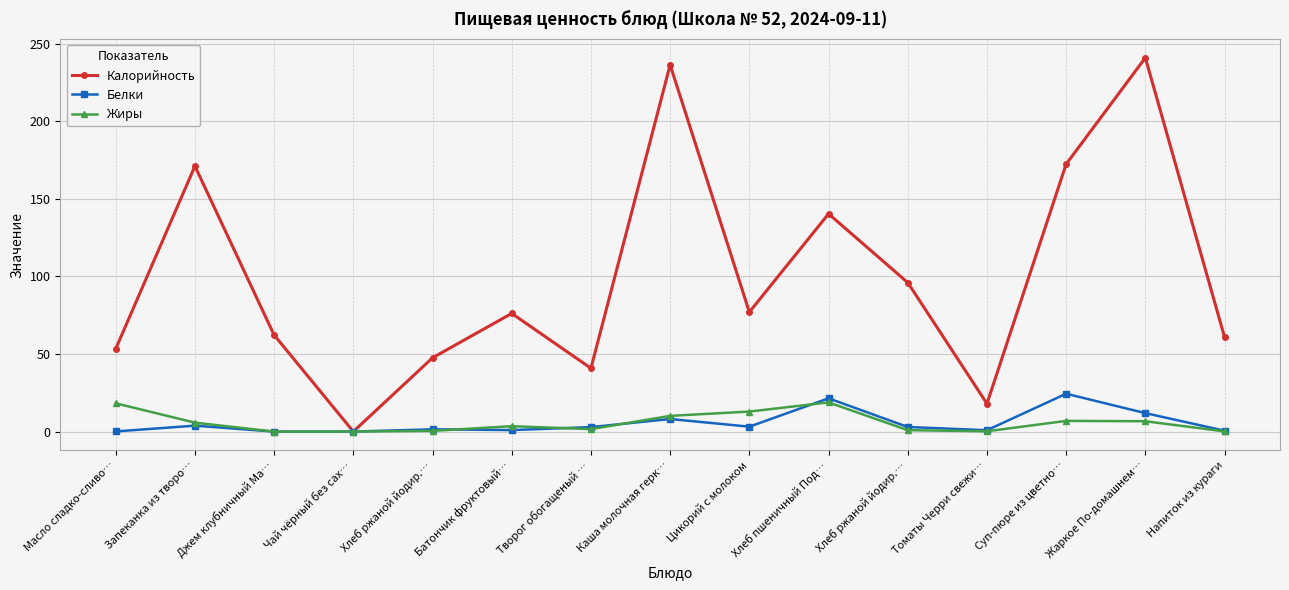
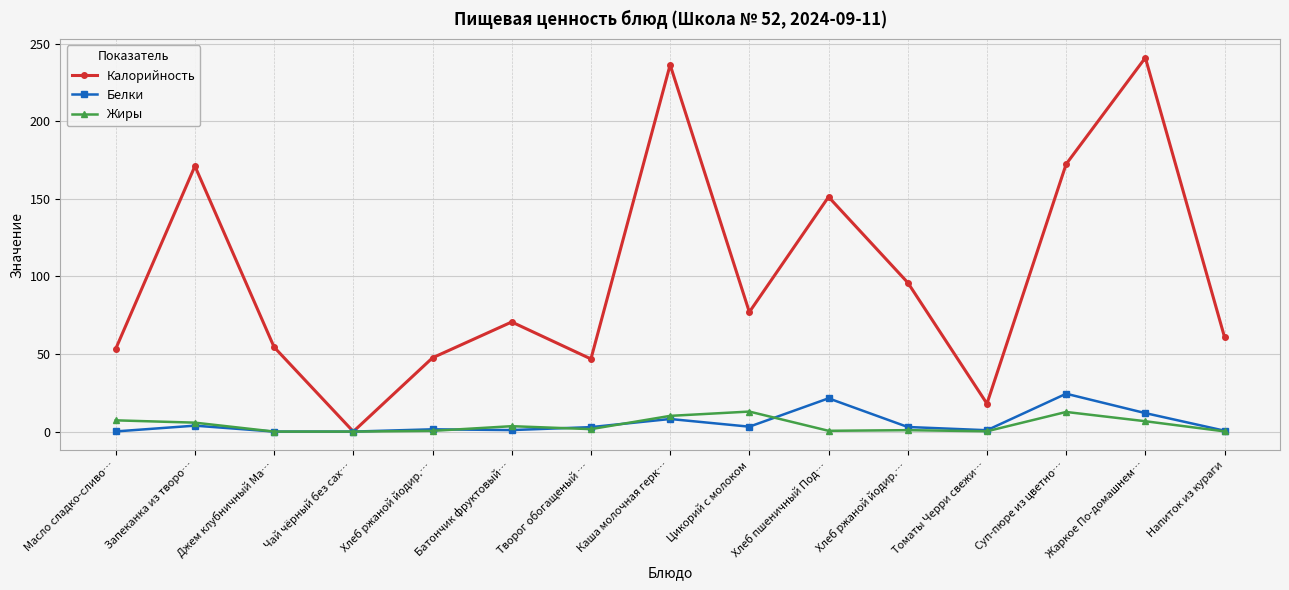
Жиры, Масло сладко-сливо…: 18 -> 7
Калорийность, Джем клубничный Ма…: 62 -> 54
Калорийность, Батончик фруктовый…: 76 -> 71
Калорийность, Творог обогащеный …: 41 -> 47
Калорийность, Хлеб пшеничный Под…: 140 -> 151
Жиры, Хлеб пшеничный Под…: 19 -> 1
Жиры, Суп-пюре из цветно…: 7 -> 13
